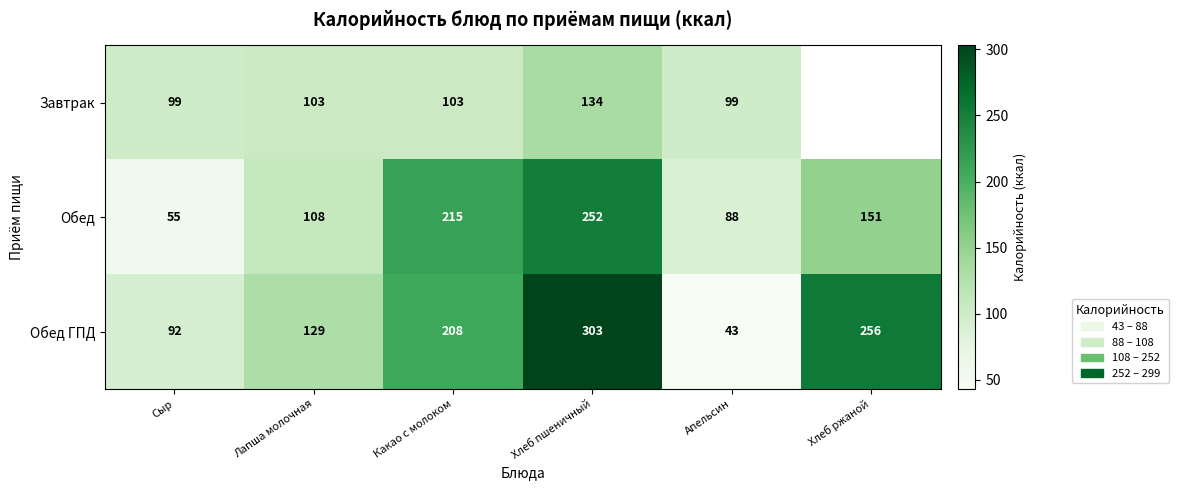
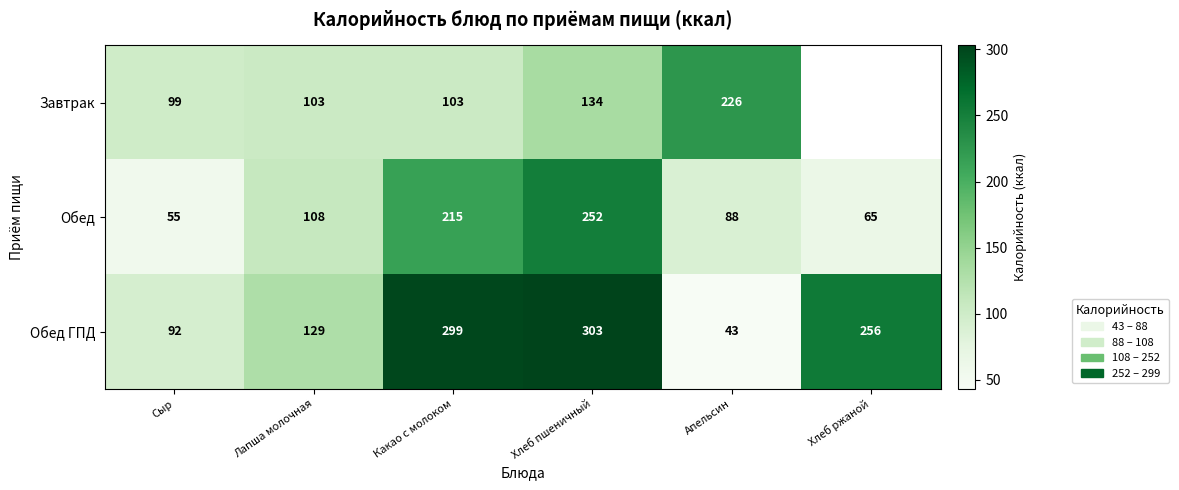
Завтрак, Апельсин: 99 -> 226
Обед, Хлеб ржаной: 151 -> 65
Обед ГПД, Какао с молоком: 208 -> 299
